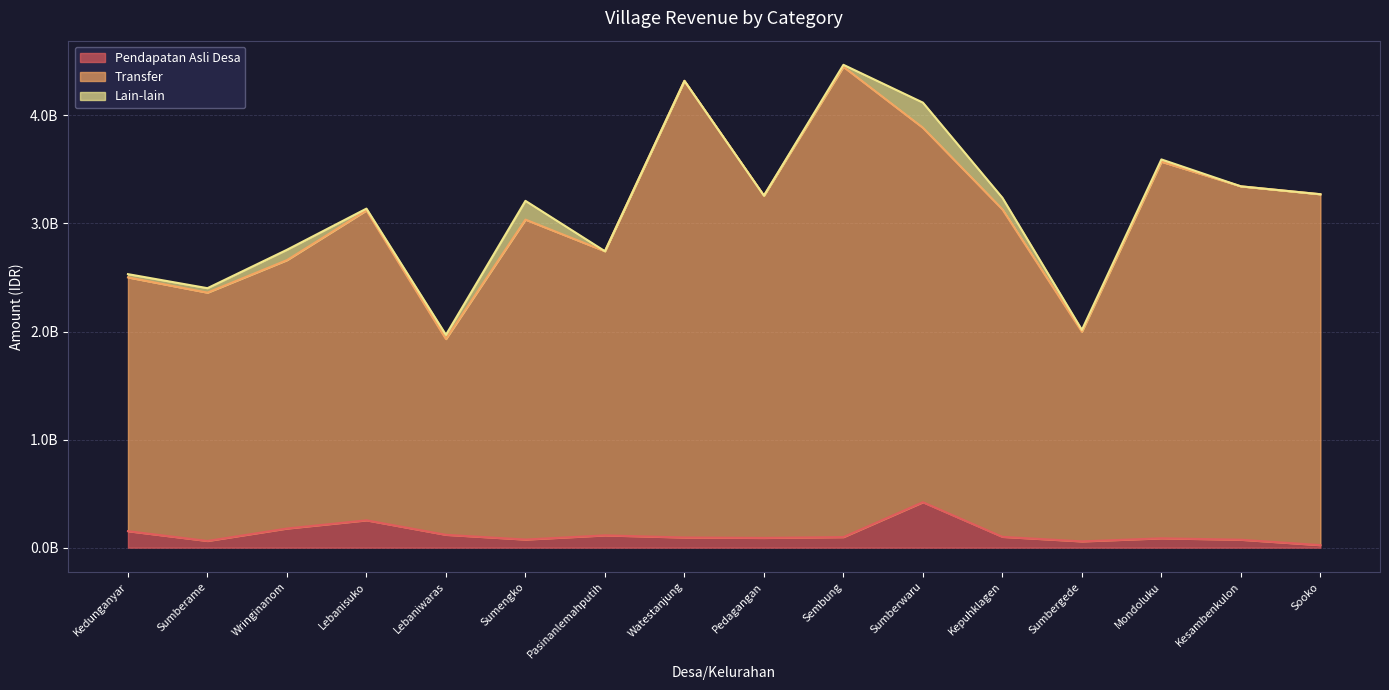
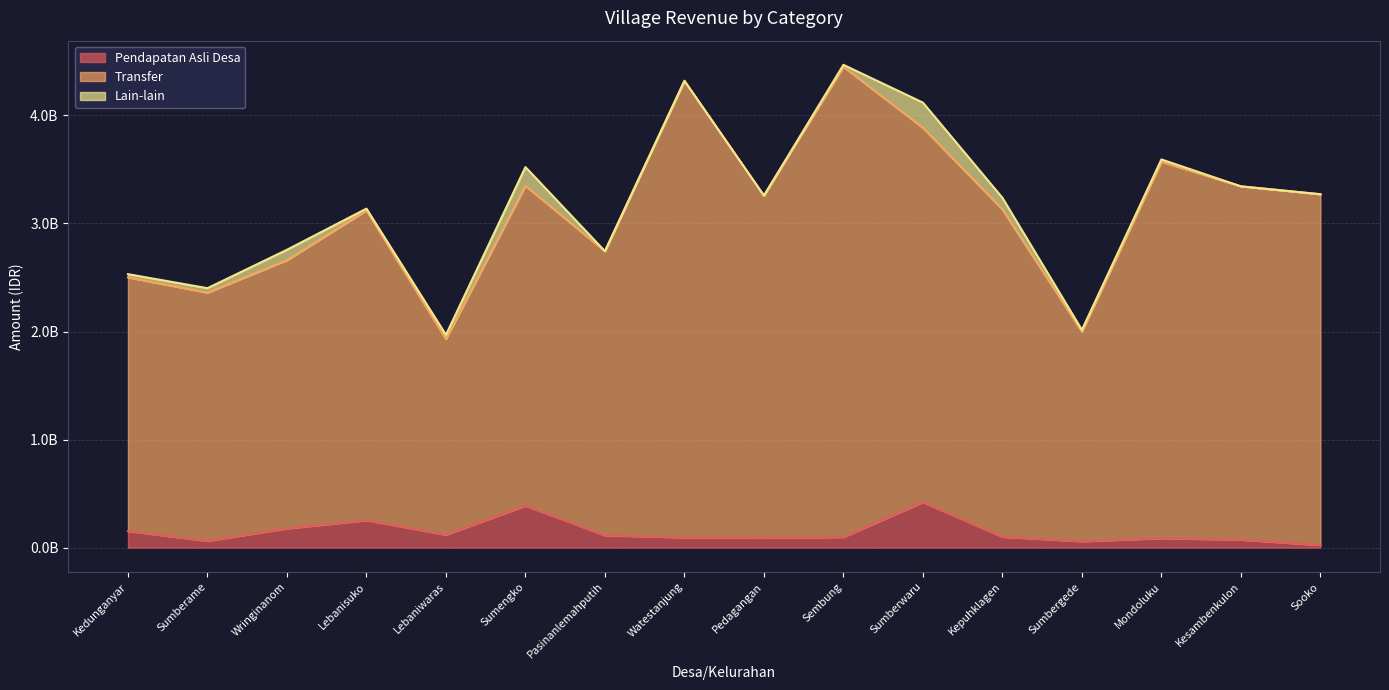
Pendapatan Asli Desa, Sumengko: 80000000 -> 390000000
